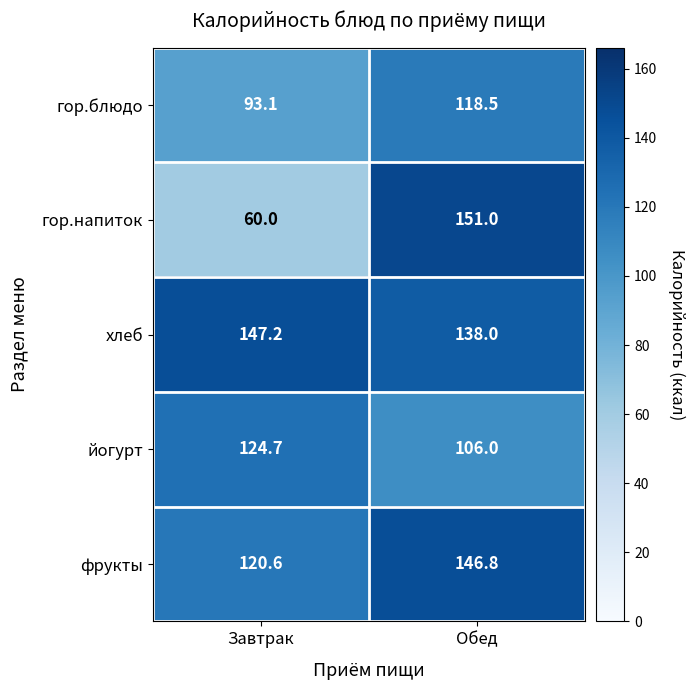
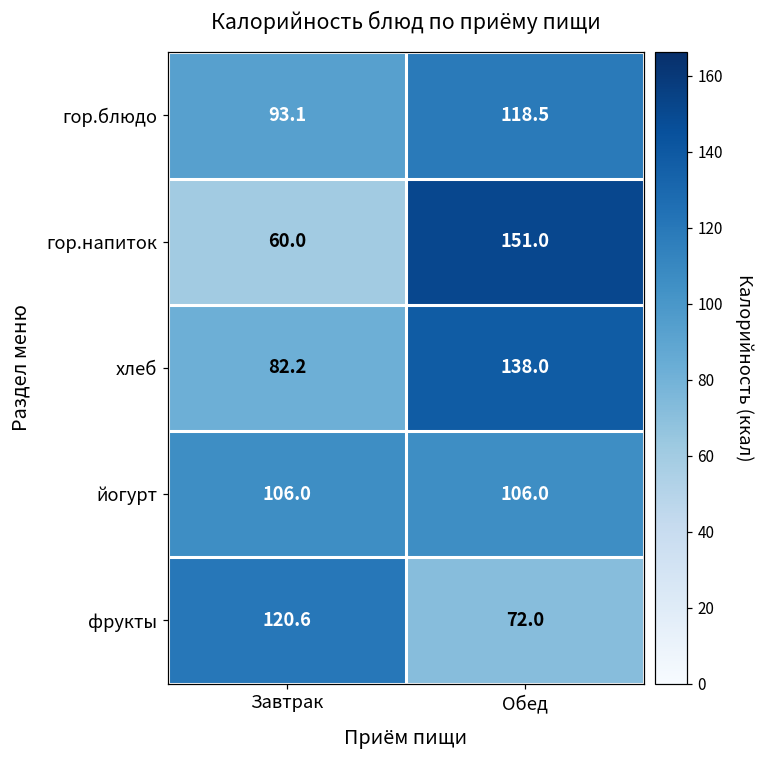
хлеб, Завтрак: 147.2 -> 82.2
йогурт, Завтрак: 124.7 -> 106.0
фрукты, Обед: 146.8 -> 72.0
